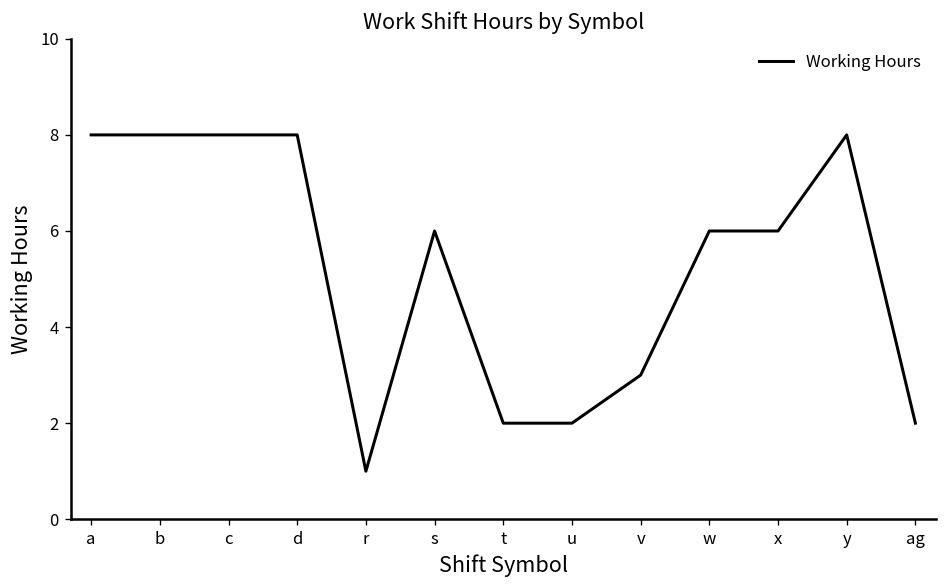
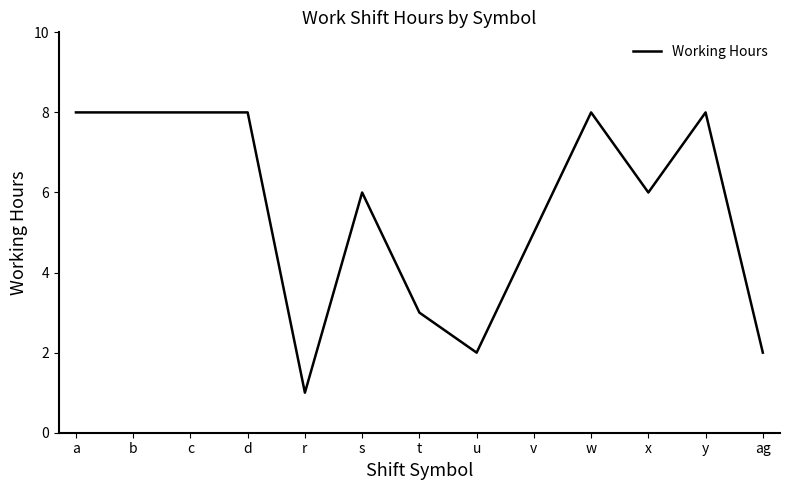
t: 2 -> 3
v: 3 -> 5
w: 6 -> 8
